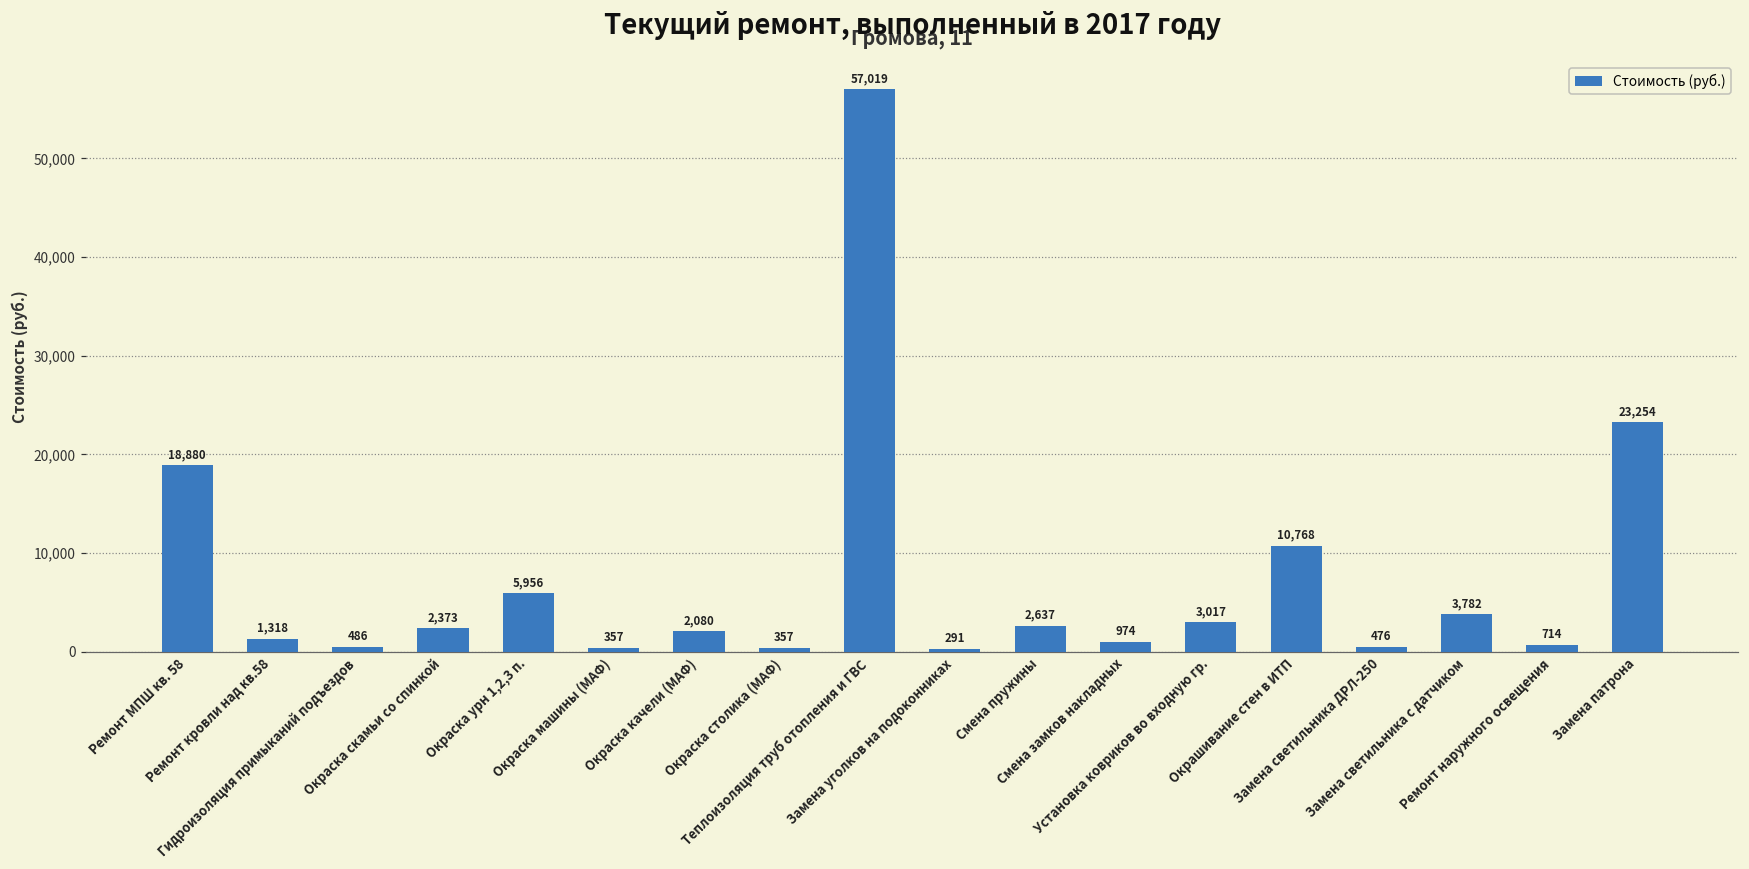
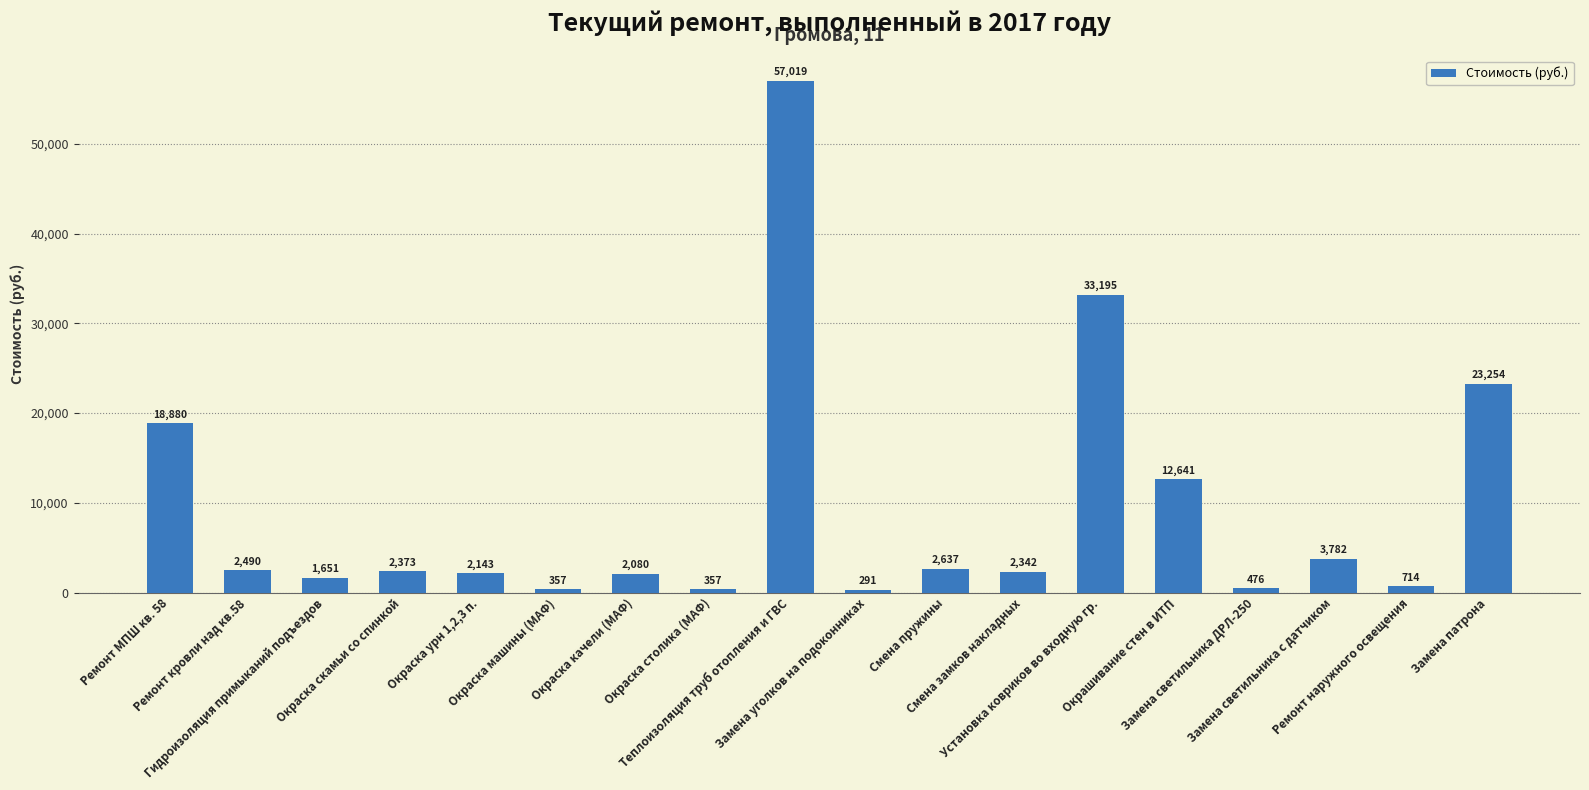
Ремонт кровли над кв.58: 1,318 -> 2,490
Гидроизоляция примыканий подъездов: 486 -> 1,651
Окраска урн 1,2,3 п.: 5,956 -> 2,143
Смена замков накладных: 974 -> 2,342
Установка ковриков во входную гр.: 3,017 -> 33,195
Окрашивание стен в ИТП: 10,768 -> 12,641
